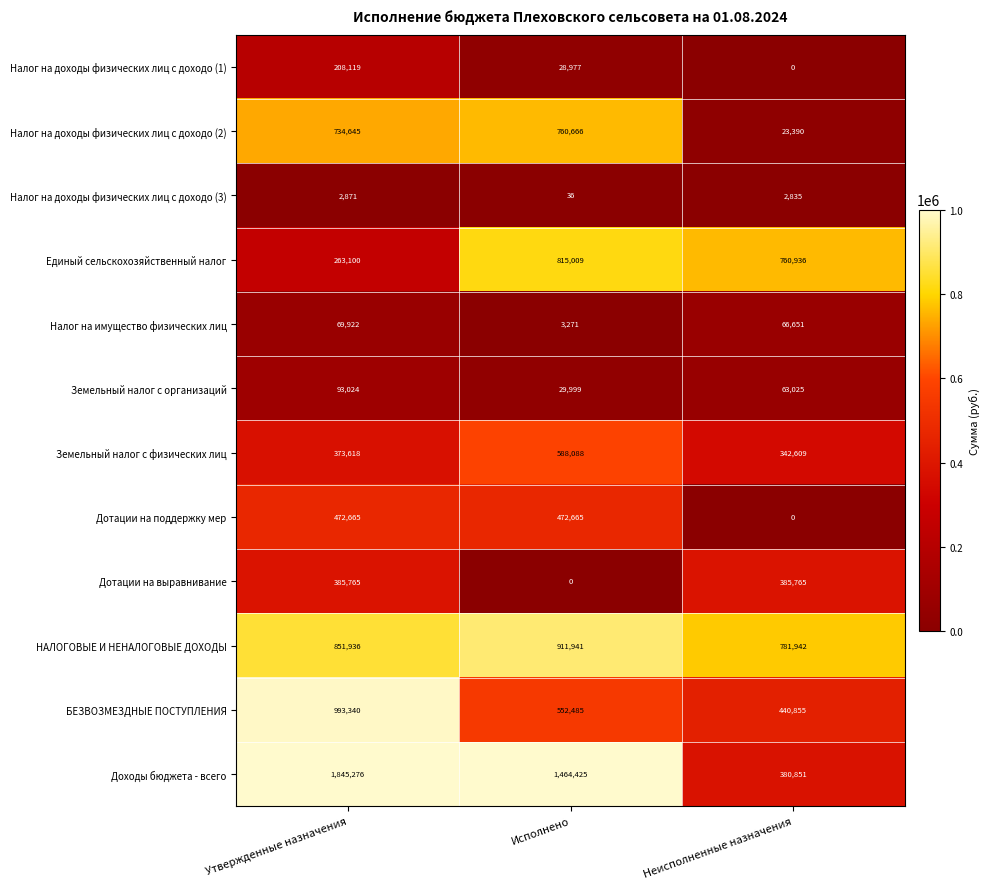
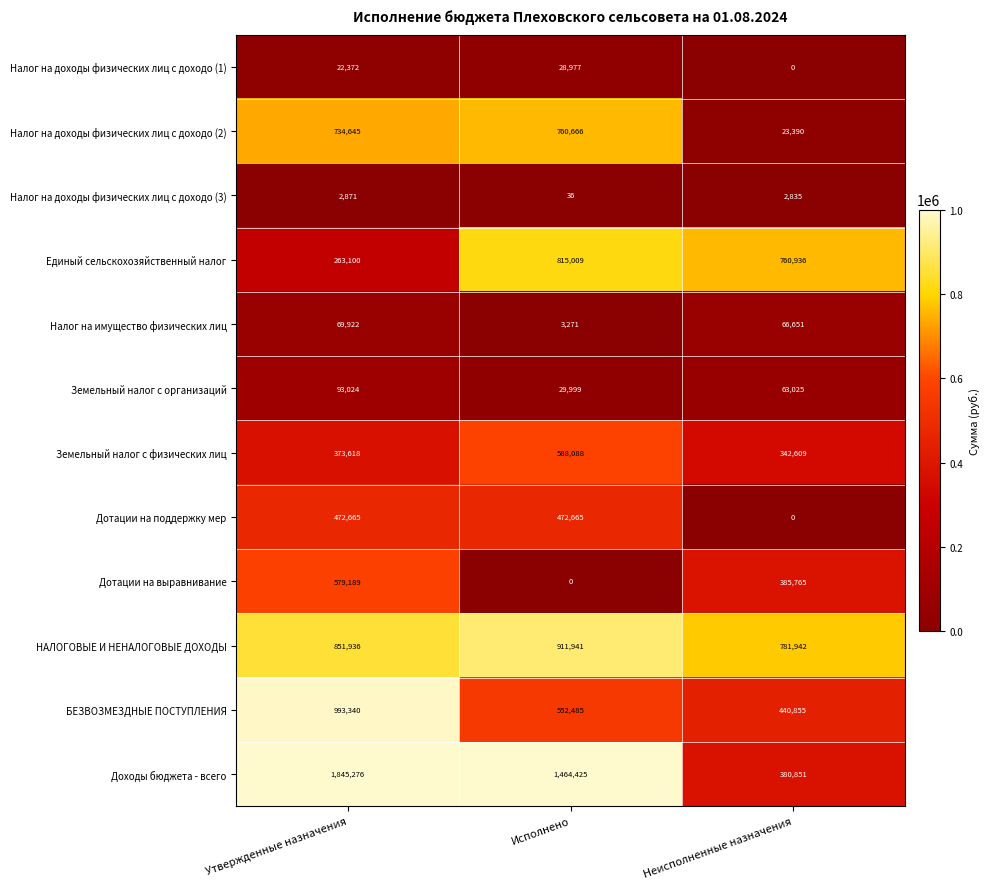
Налог на доходы физических лиц с доходо (1), Утвержденные назначения: 208,119 -> 22,372
Дотации на выравнивание, Утвержденные назначения: 385,765 -> 579,189
